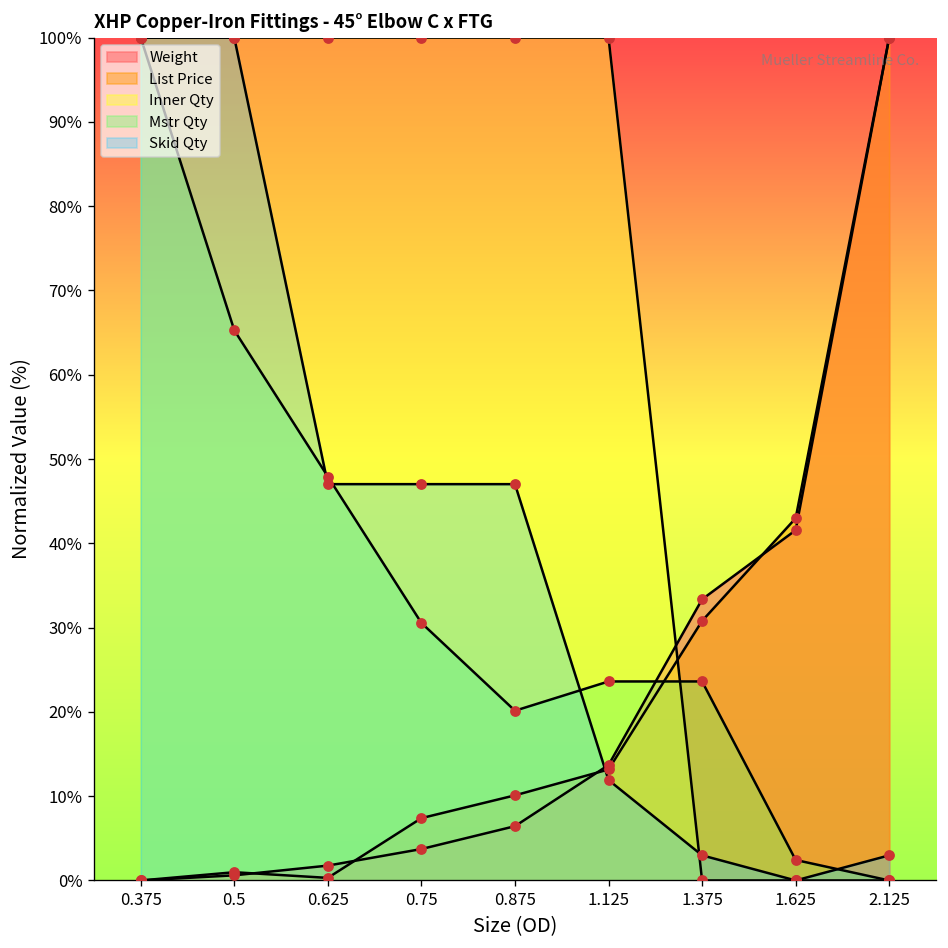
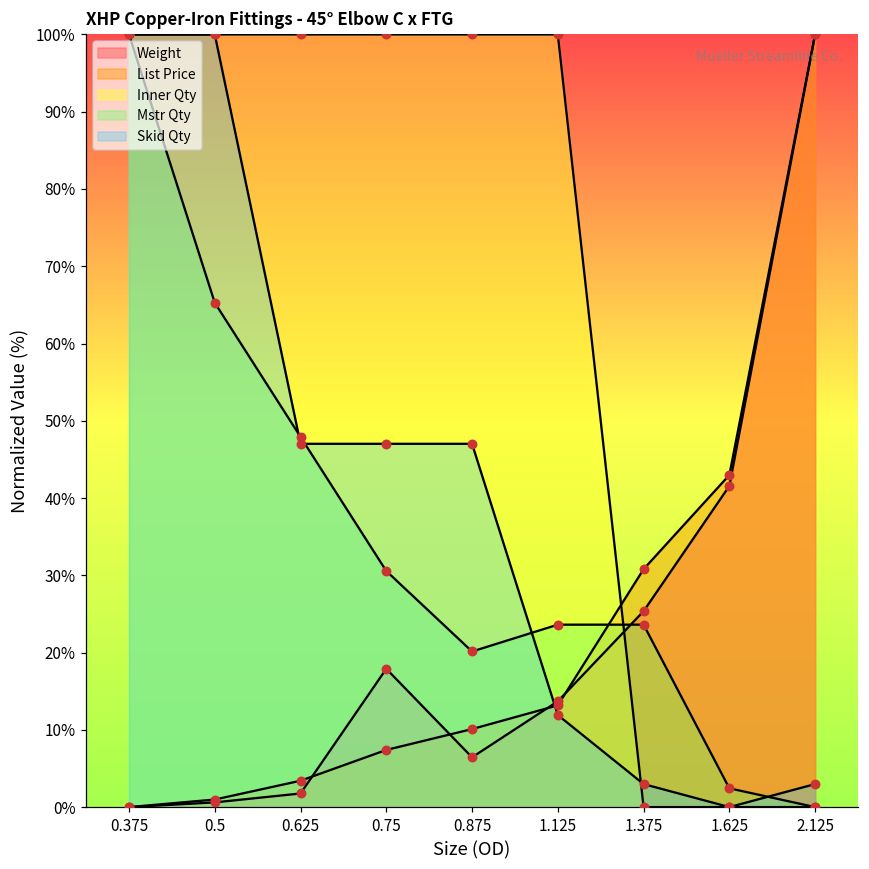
List Price, 0.625: 0% -> 3%
Weight, 0.75: 4% -> 18%
Weight, 1.375: 33% -> 25%
